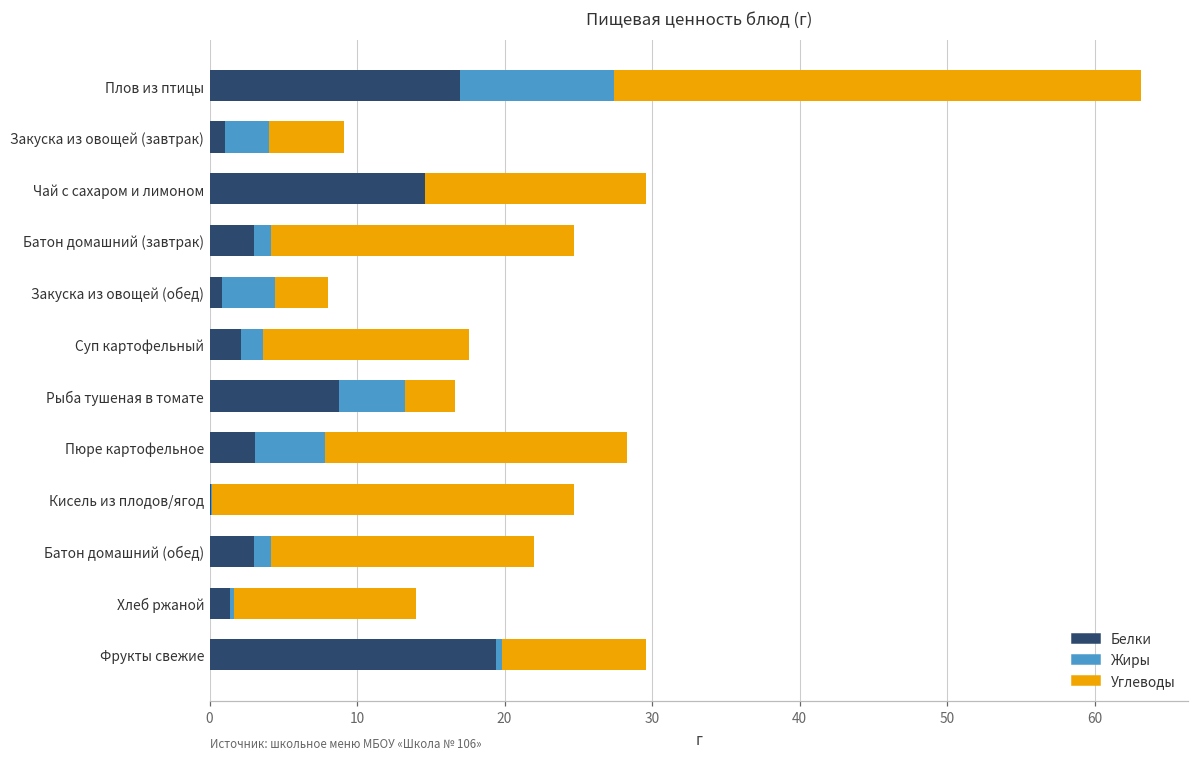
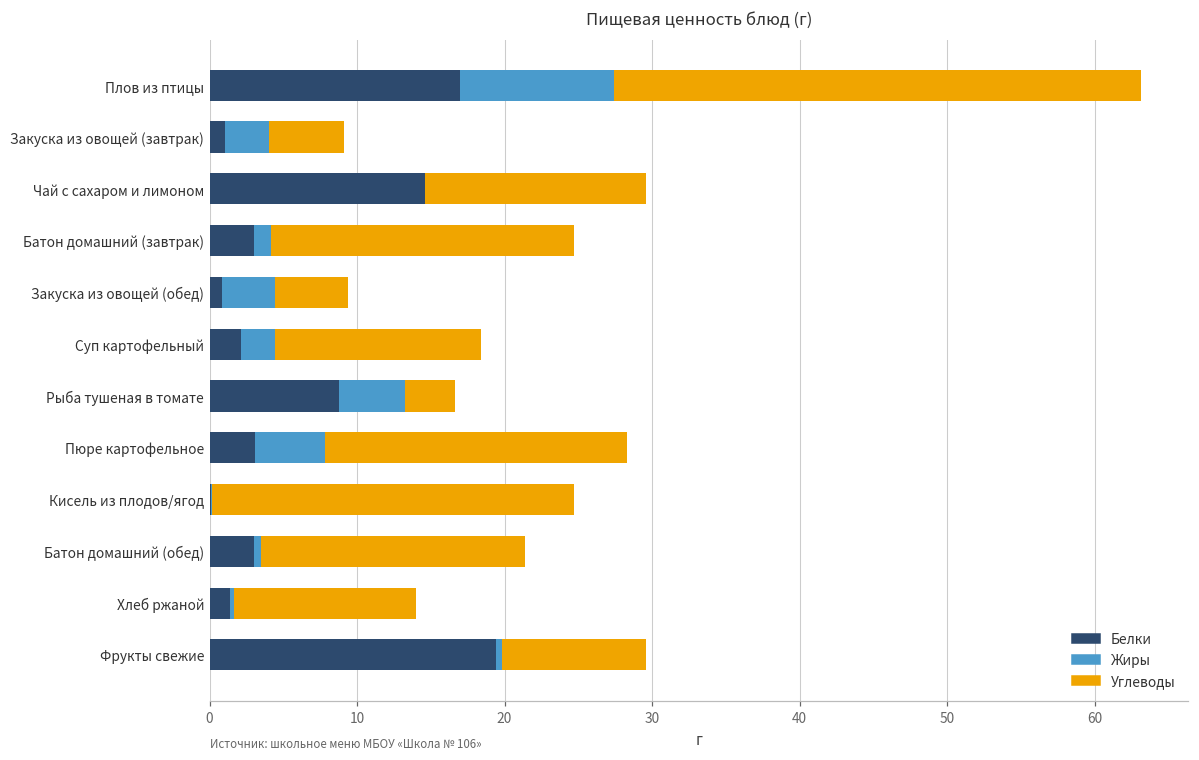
Углеводы, Закуска из овощей (обед): 3.6 -> 4.9
Жиры, Суп картофельный: 1.4 -> 2.3
Жиры, Батон домашний (обед): 1.2 -> 0.5
